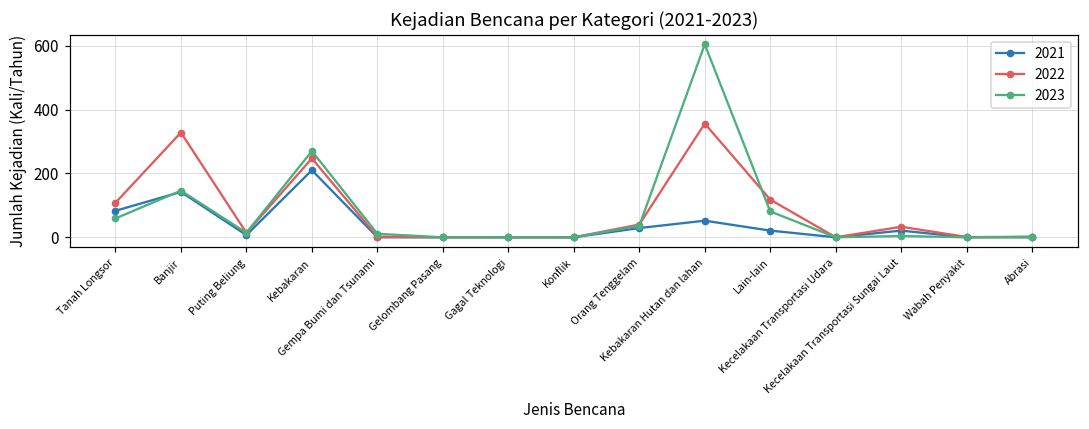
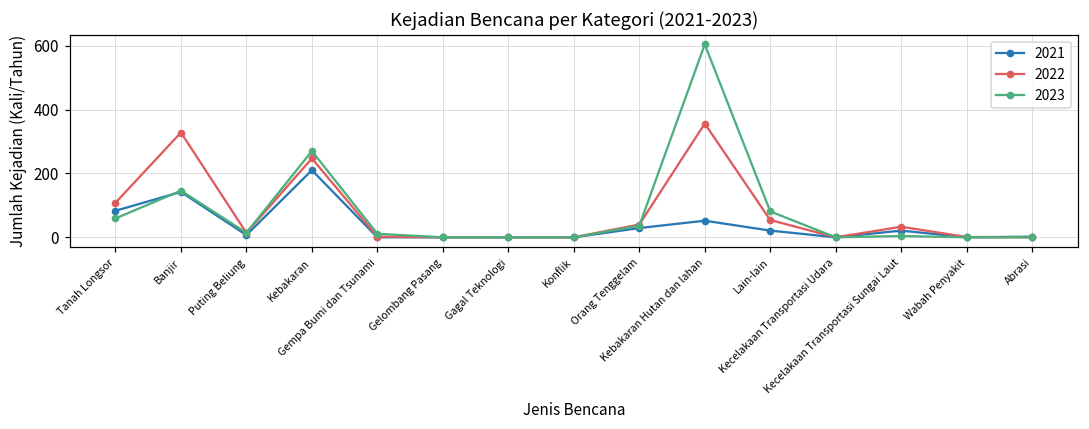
2022, Lain-lain: 120 -> 50
